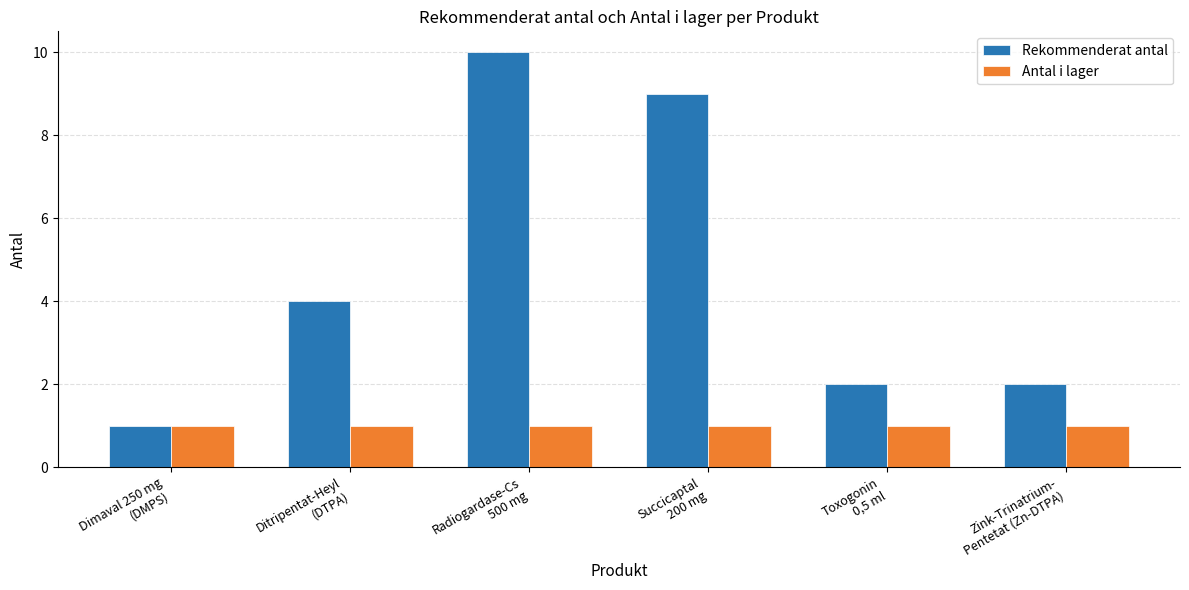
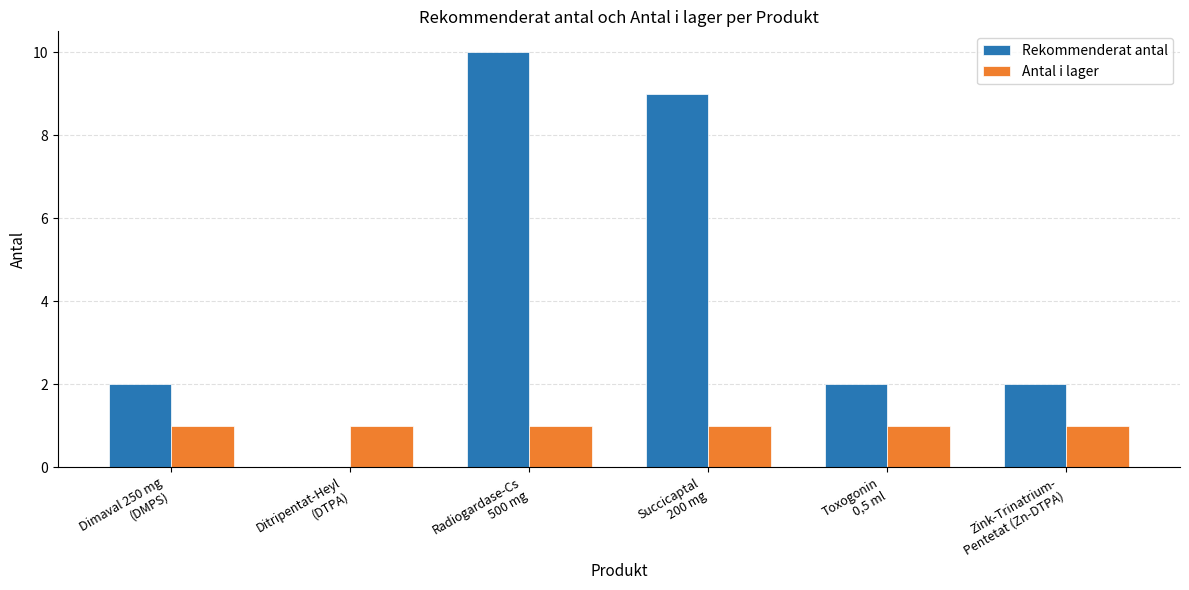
Rekommenderat antal, Dimaval 250 mg (DMPS): 1 -> 2
Rekommenderat antal, Ditripentat-Heyl (DTPA): 4 -> 0
